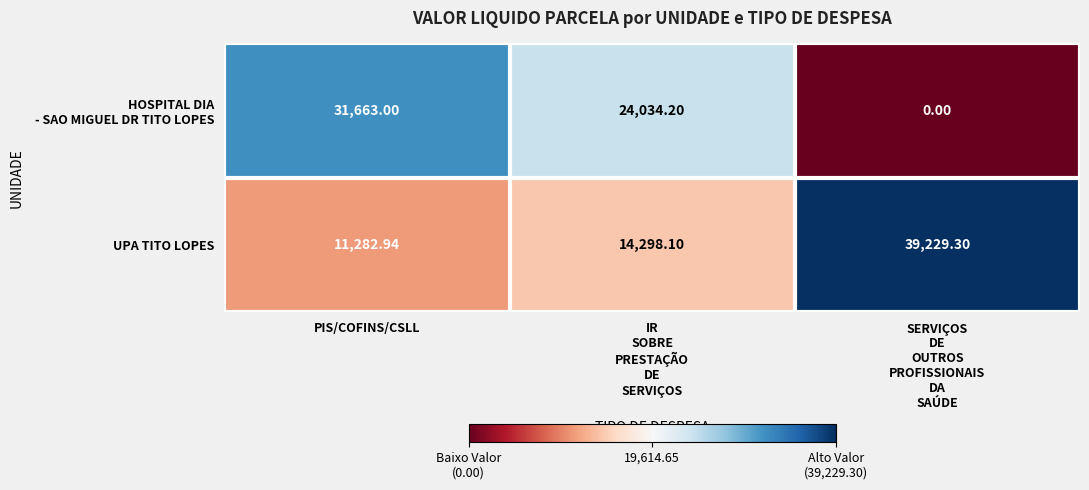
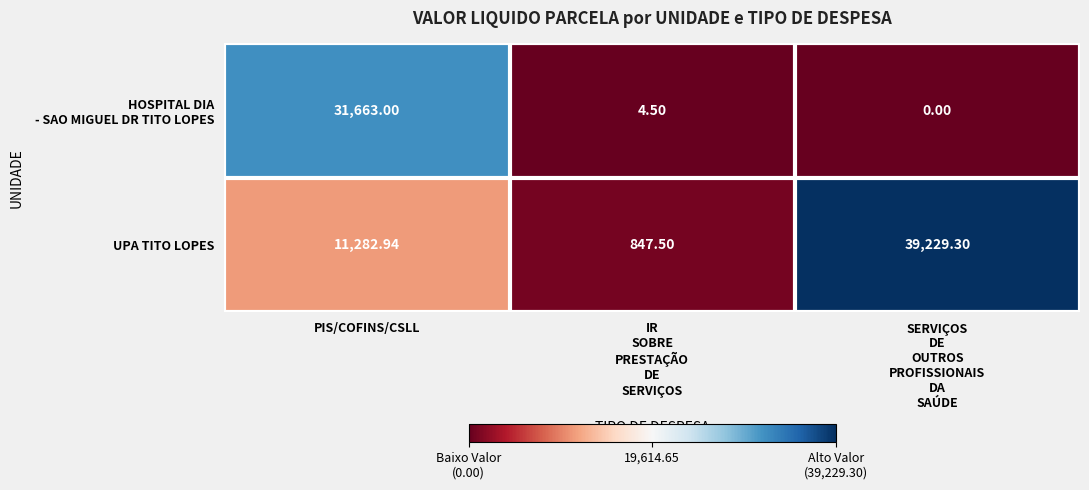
HOSPITAL DIA - SAO MIGUEL DR TITO LOPES, IR SOBRE PRESTAÇÃO DE SERVIÇOS: 24,034.20 -> 4.50
UPA TITO LOPES, IR SOBRE PRESTAÇÃO DE SERVIÇOS: 14,298.10 -> 847.50
